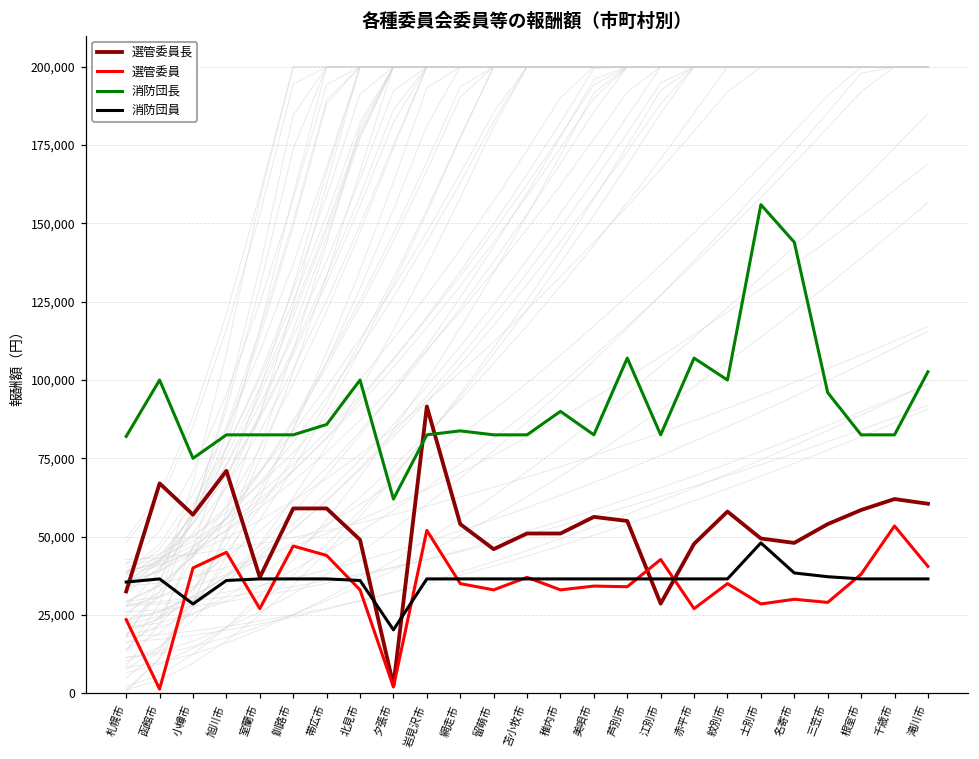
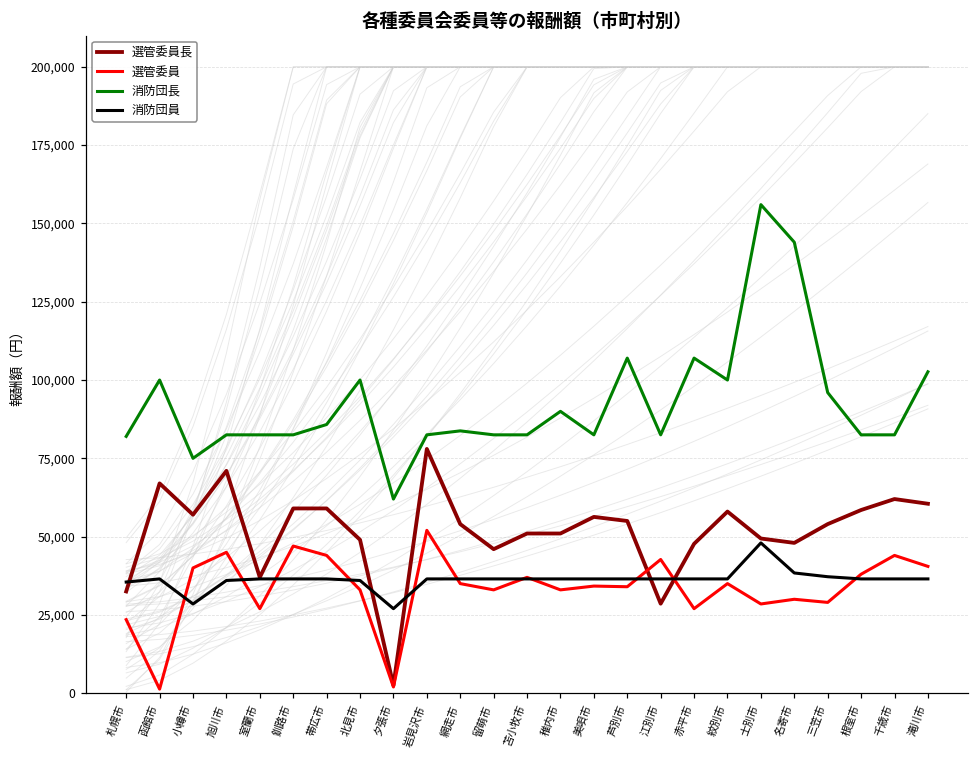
消防団員, 夕張市: 20,000 -> 27,000
選管委員長, 岩見沢市: 92,000 -> 78,000
選管委員, 千歳市: 53,000 -> 44,000
